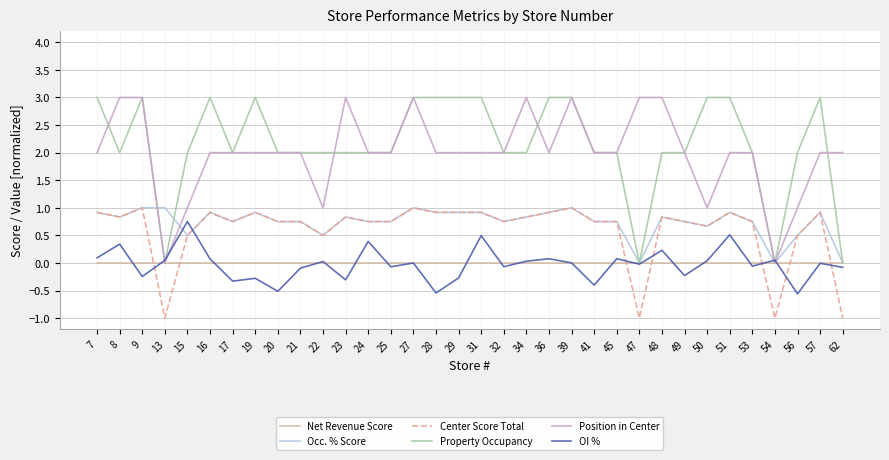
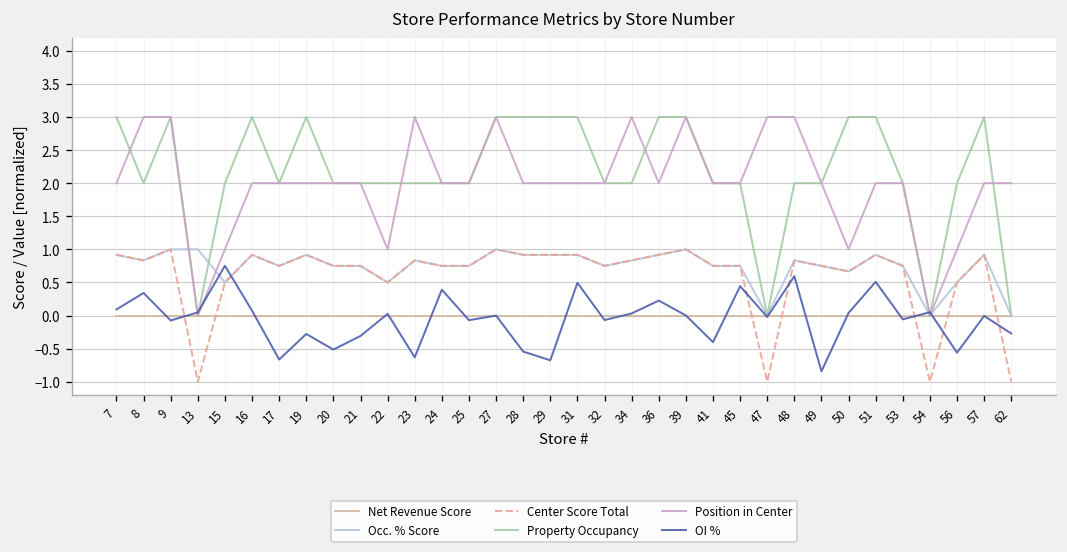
OI %, 9: -0.2 -> -0.1
OI %, 17: -0.3 -> -0.7
OI %, 21: -0.1 -> -0.3
OI %, 23: -0.3 -> -0.6
OI %, 29: -0.3 -> -0.7
OI %, 36: 0.1 -> 0.2
OI %, 45: 0.1 -> 0.4
OI %, 48: 0.2 -> 0.6
OI %, 49: -0.2 -> -0.8
OI %, 62: -0.1 -> -0.3
